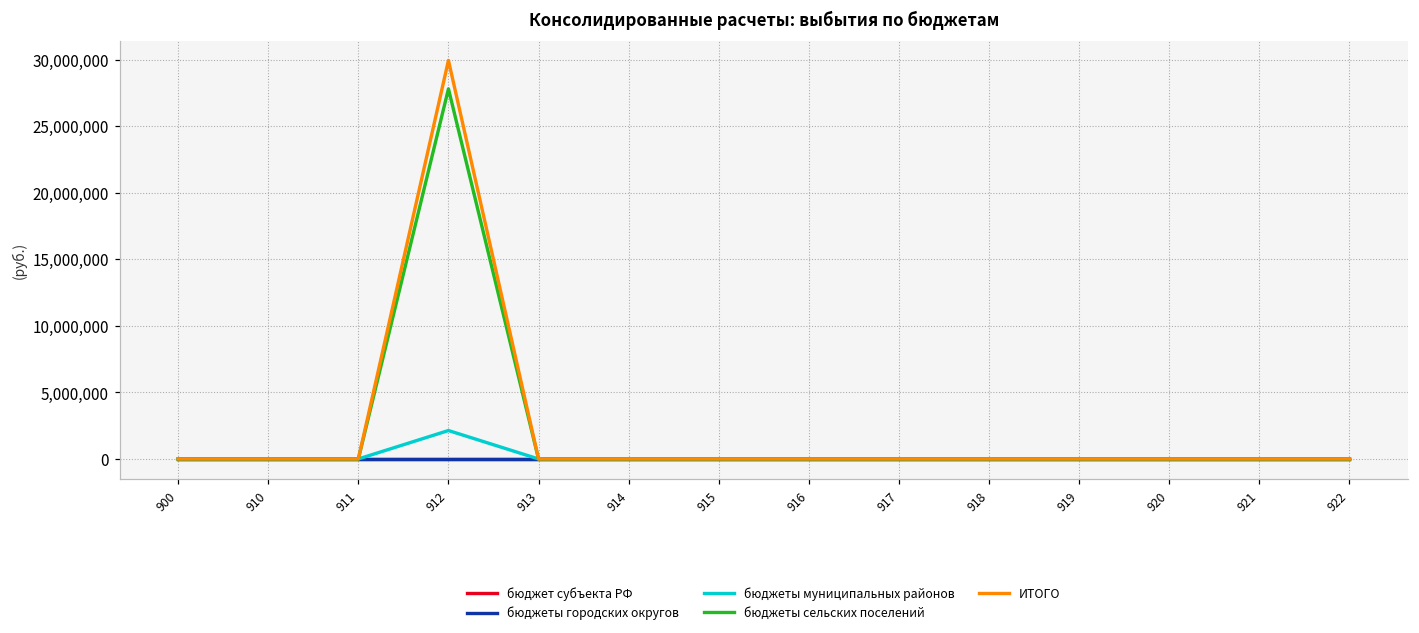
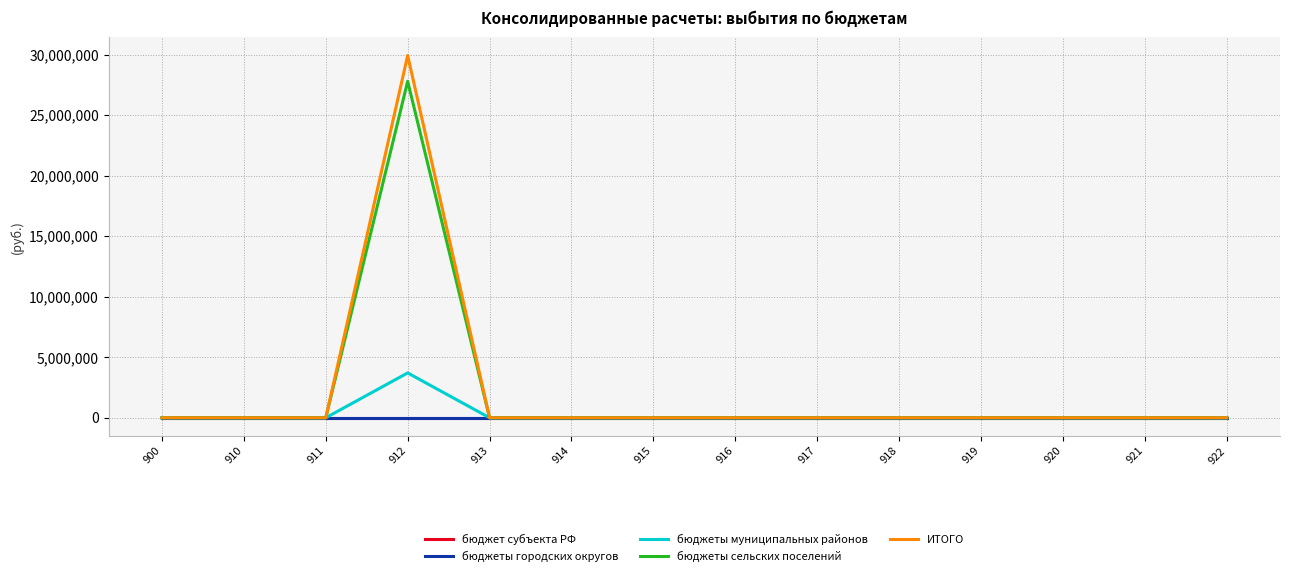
бюджеты муниципальных районов, 912: 2,100,000 -> 3,700,000
